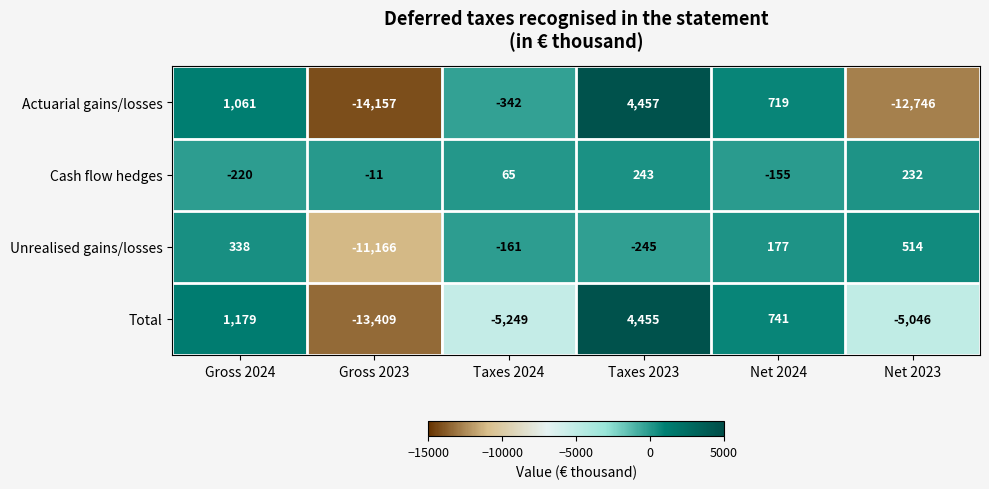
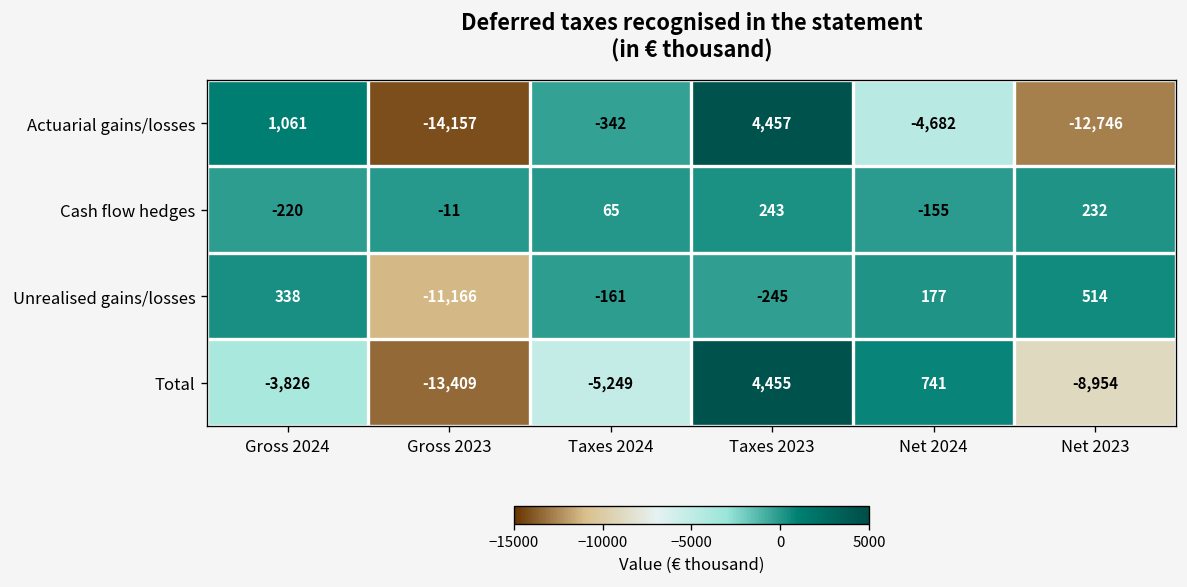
Actuarial gains/losses, Net 2024: 719 -> -4,682
Total, Gross 2024: 1,179 -> -3,826
Total, Net 2023: -5,046 -> -8,954
